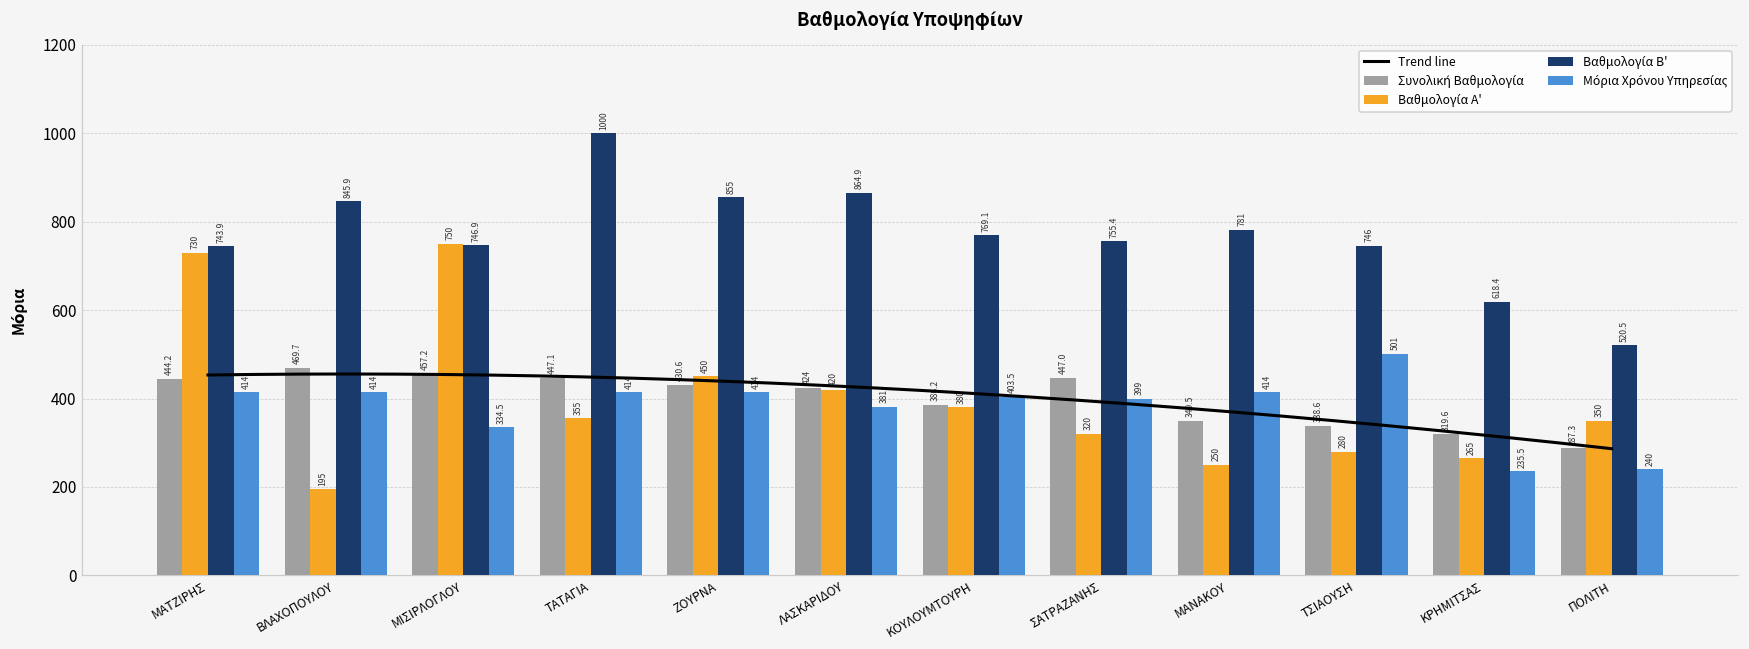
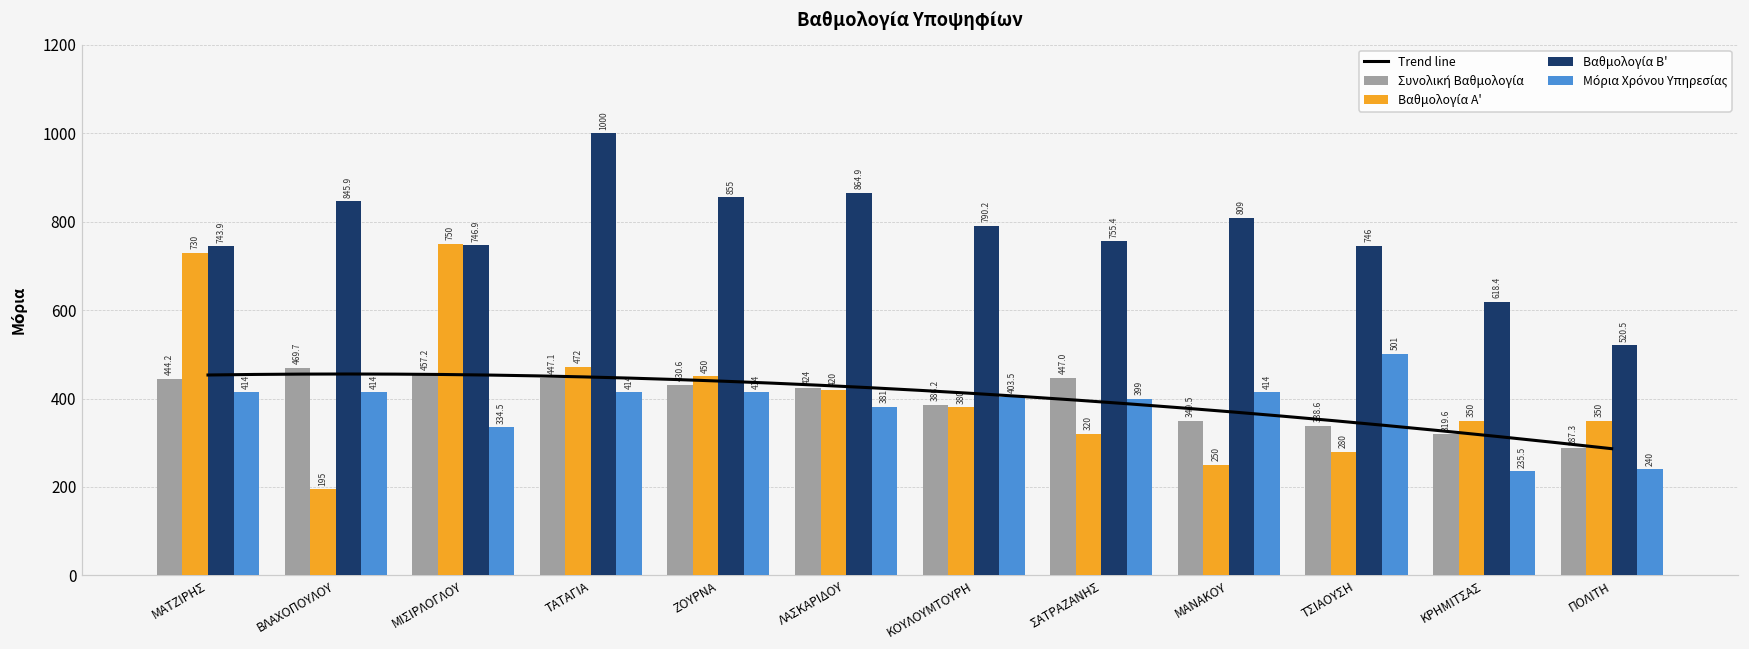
Βαθμολογία Α', ΤΑΤΑΓΙΑ: 355 -> 472
Βαθμολογία Β', ΚΟΥΛΟΥΜΤΟΥΡΗ: 769.1 -> 790.2
Βαθμολογία Β', ΜΑΝΑΚΟΥ: 781 -> 809
Βαθμολογία Α', ΚΡΗΜΙΤΣΑΣ: 265 -> 350
